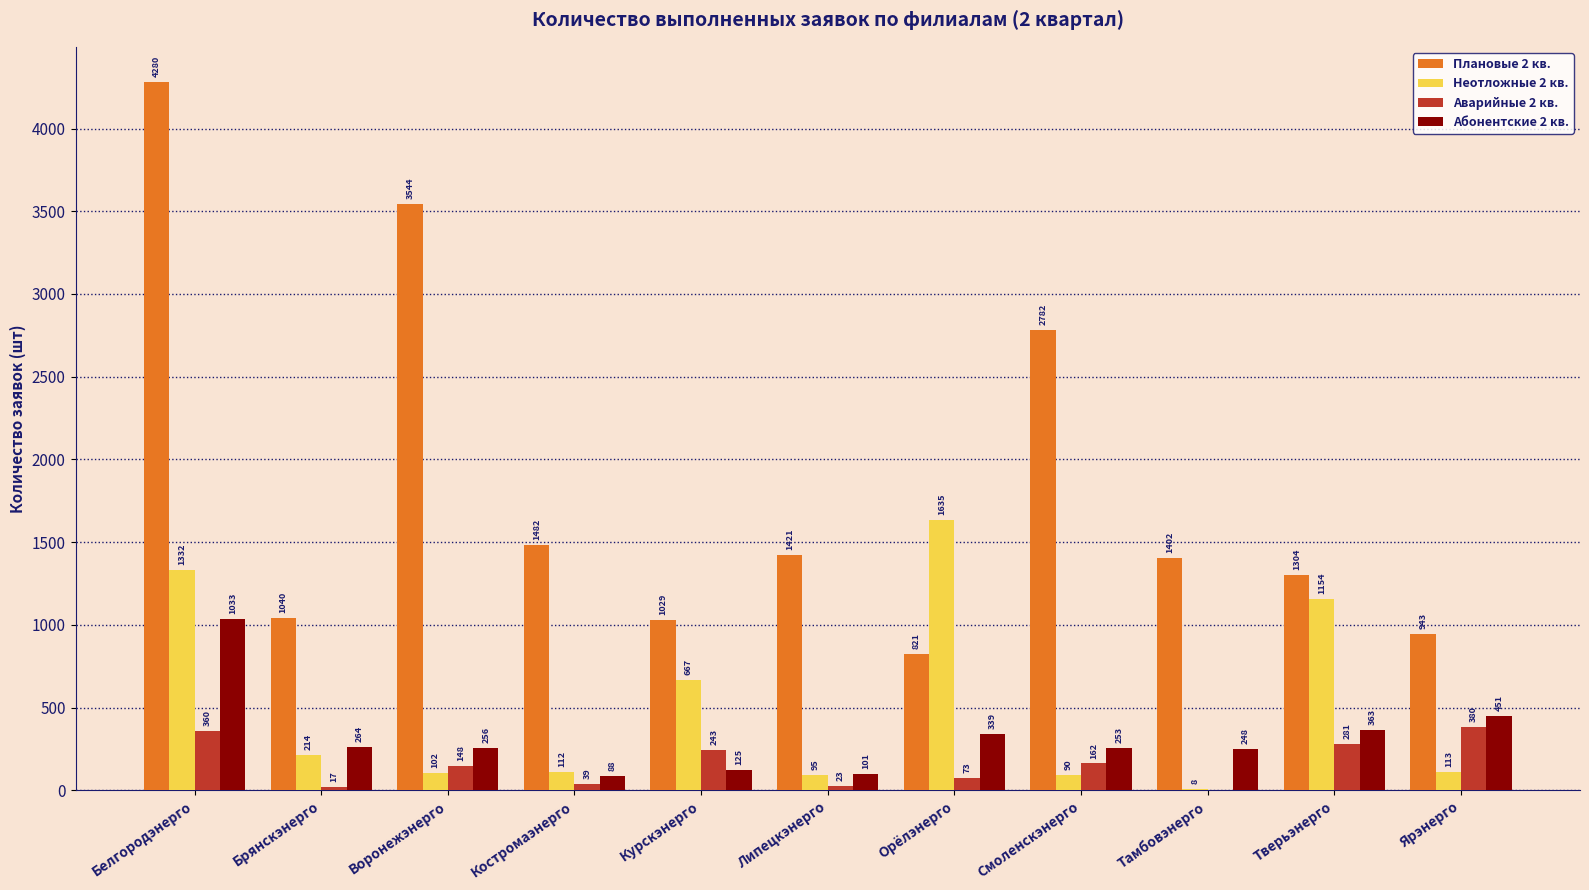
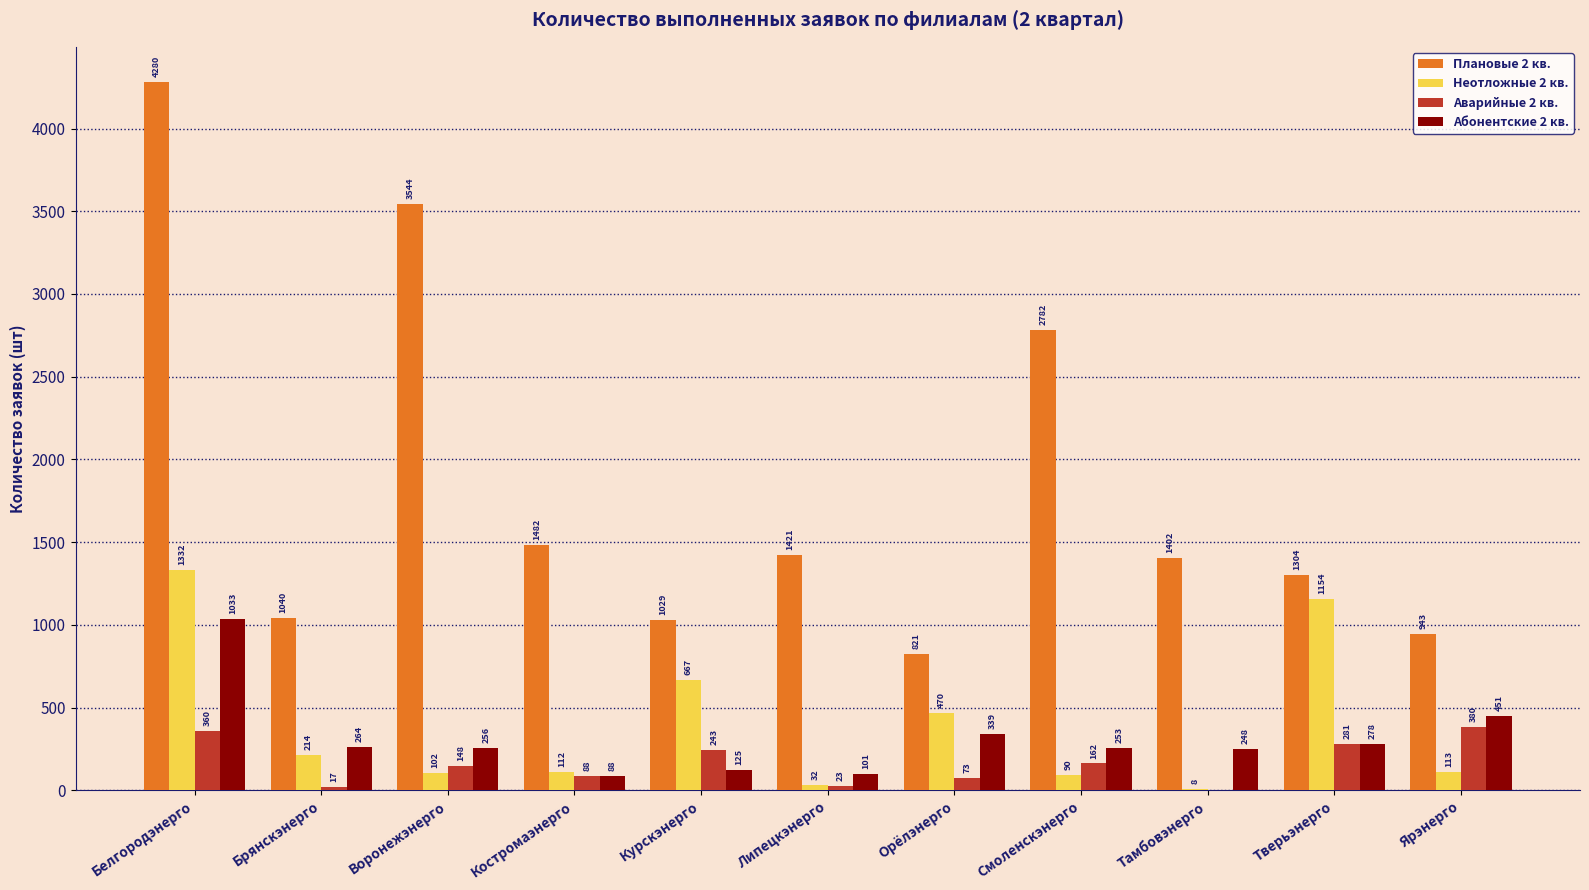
Аварийные 2 кв., Костромаэнерго: 39 -> 88
Неотложные 2 кв., Липецкэнерго: 95 -> 32
Неотложные 2 кв., Орёлэнерго: 1635 -> 470
Абонентские 2 кв., Тверьэнерго: 363 -> 278
